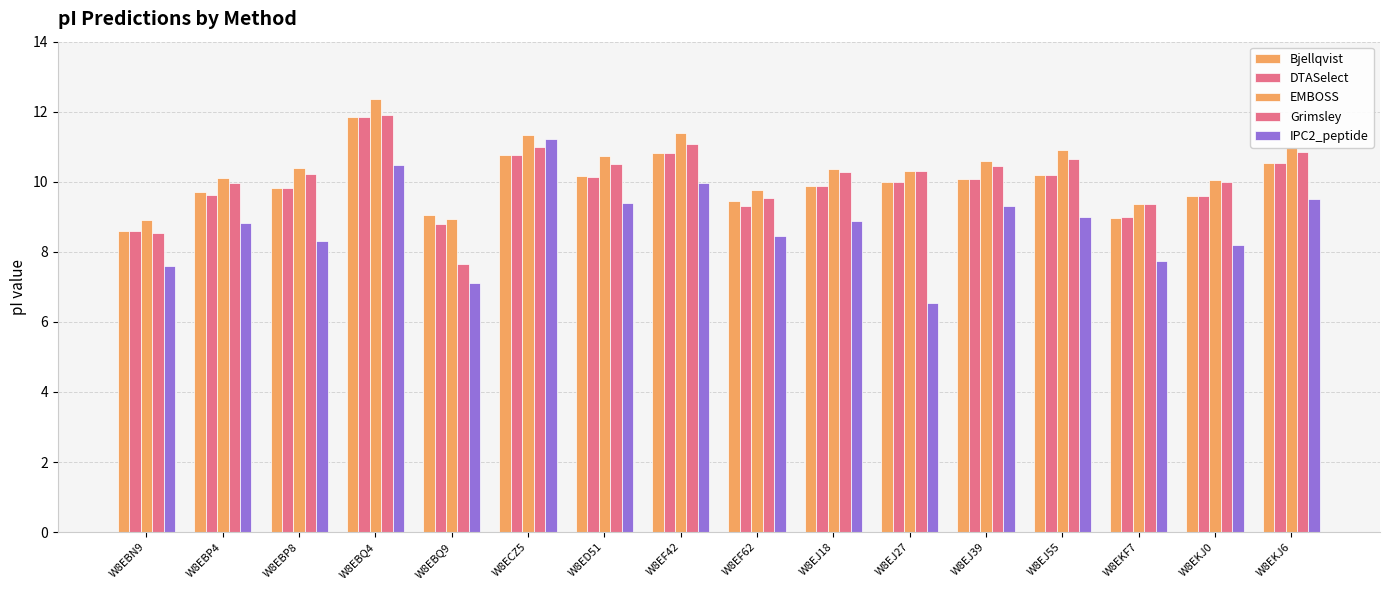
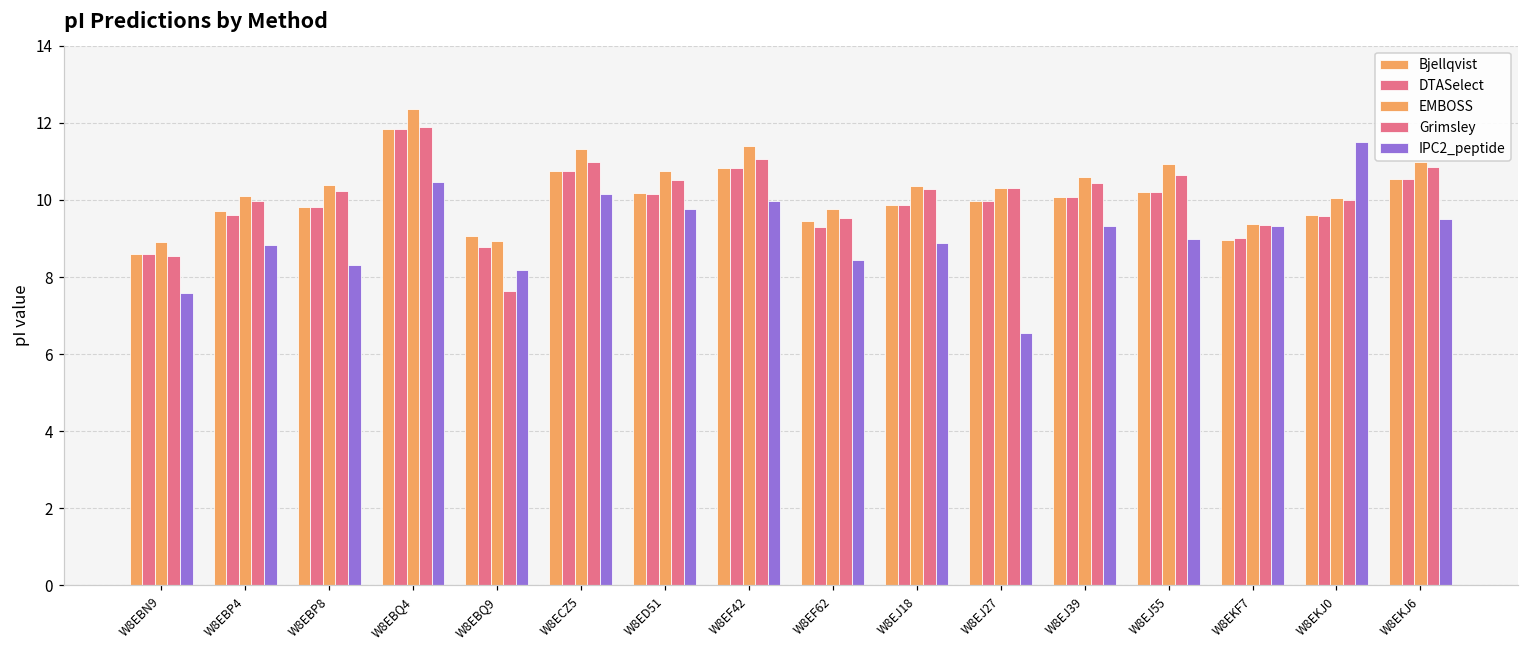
IPC2_peptide, W8EBQ9: 7.1 -> 8.2
IPC2_peptide, W8ECZ5: 11.2 -> 10.2
IPC2_peptide, W8ED51: 9.4 -> 9.8
IPC2_peptide, W8EKF7: 7.7 -> 9.3
IPC2_peptide, W8EKJ0: 8.2 -> 11.5
